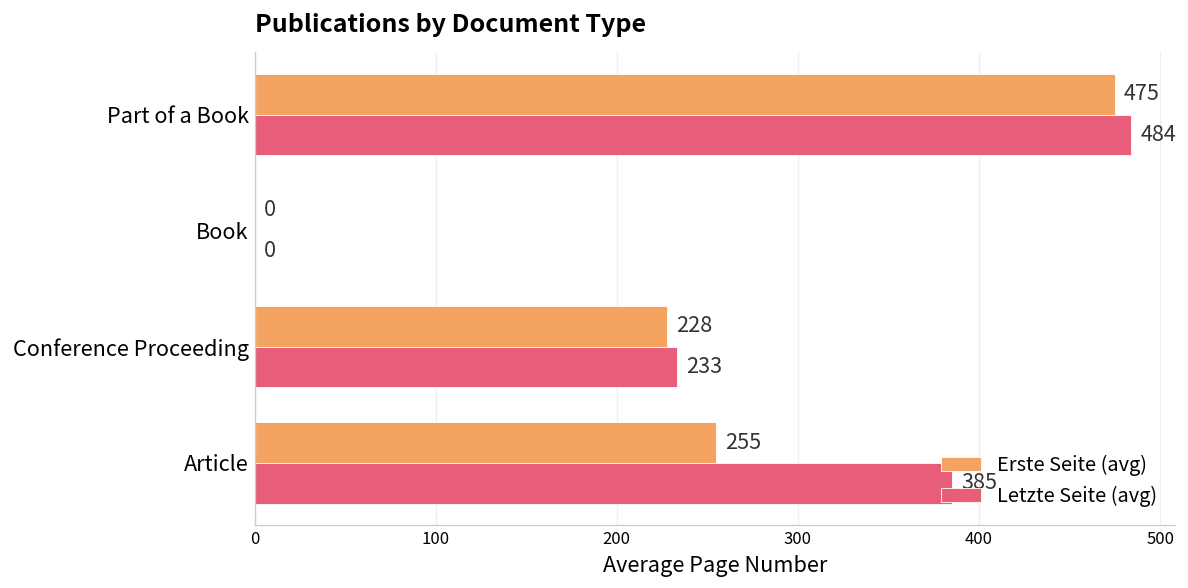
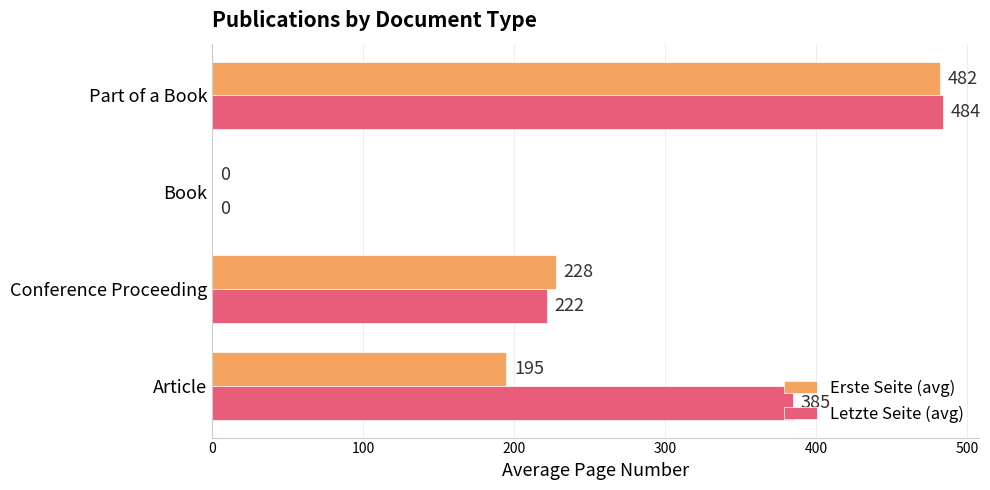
Erste Seite (avg), Part of a Book: 475 -> 482
Letzte Seite (avg), Conference Proceeding: 233 -> 222
Erste Seite (avg), Article: 255 -> 195
